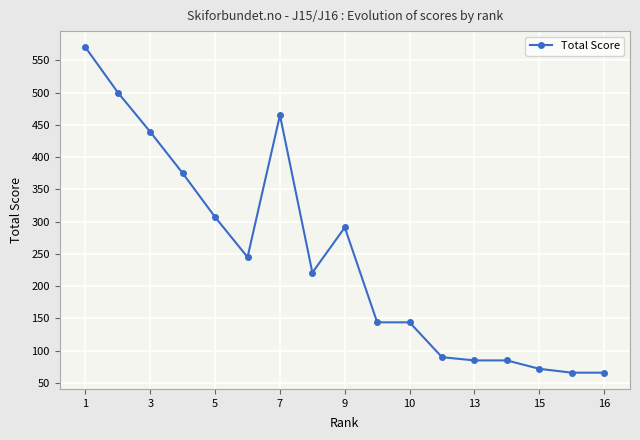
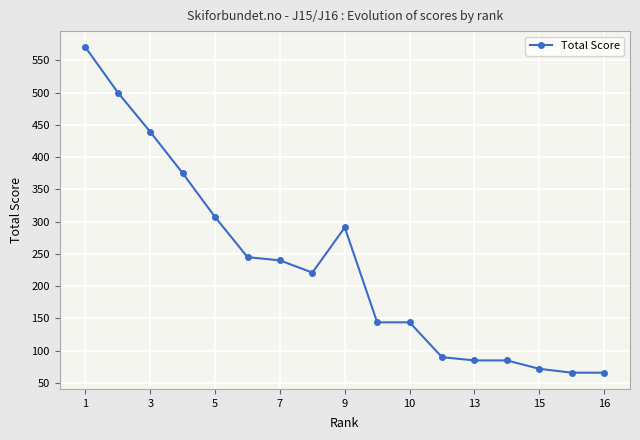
7: 470 -> 240
